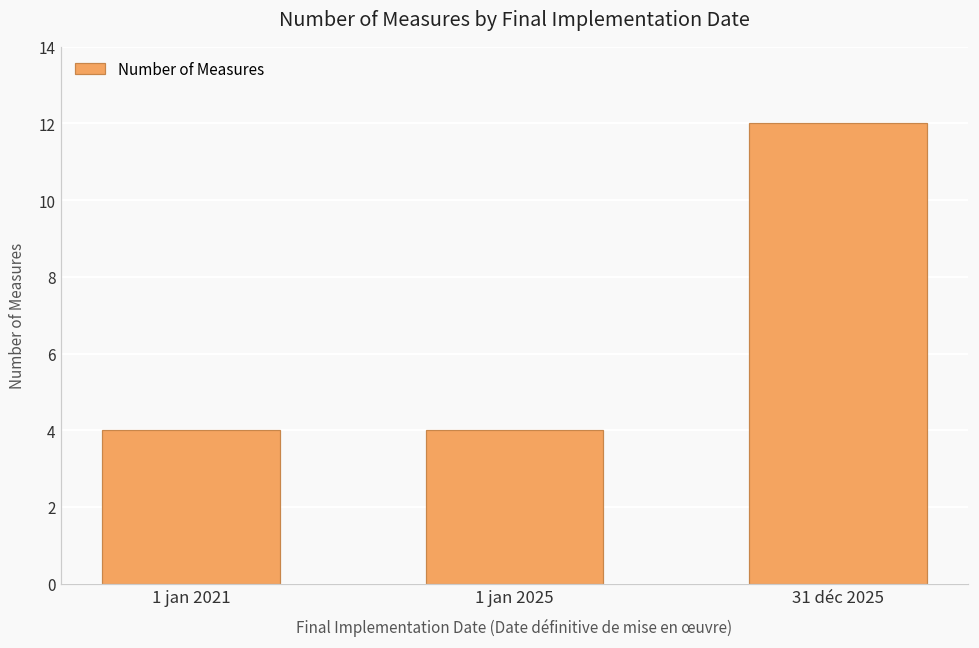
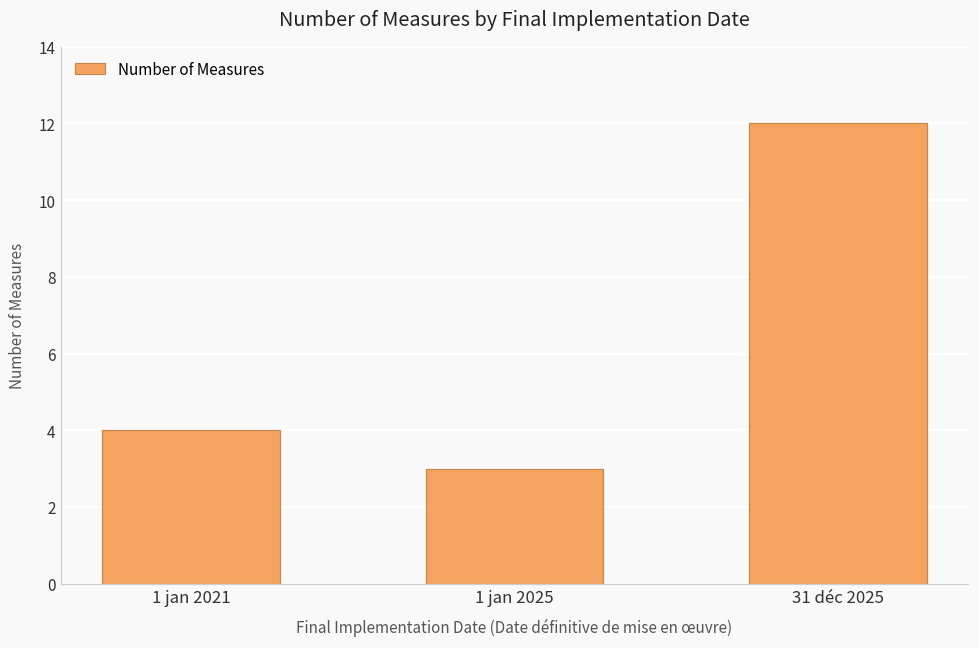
1 jan 2025: 4 -> 3
